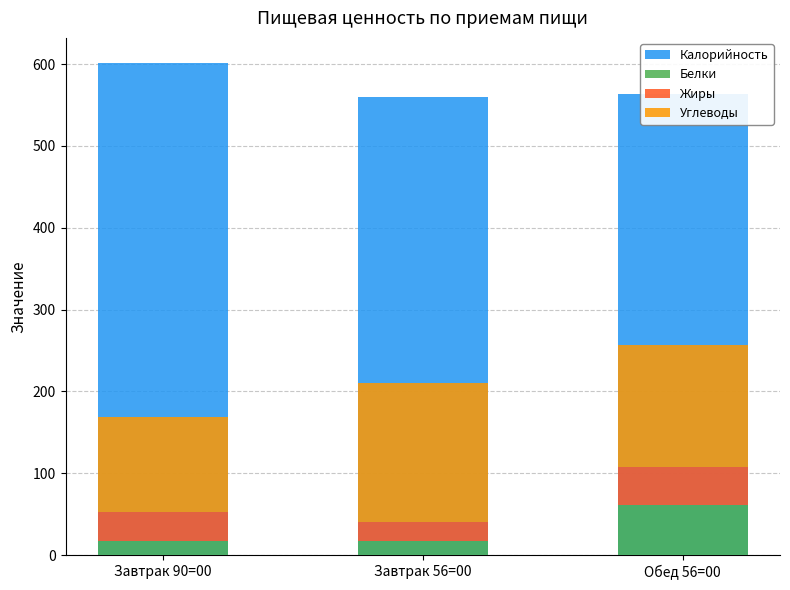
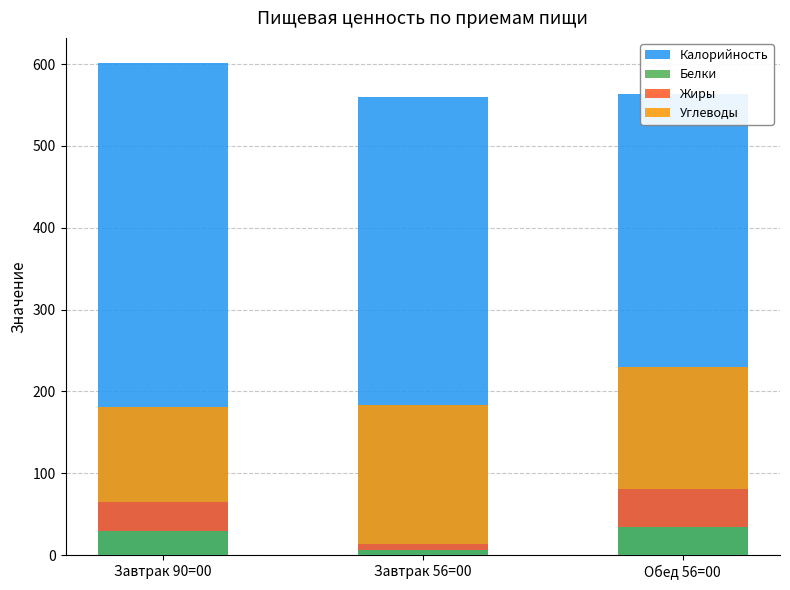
Белки, Завтрак 90=00: 20 -> 30
Белки, Завтрак 56=00: 20 -> 10
Жиры, Завтрак 56=00: 20 -> 10
Белки, Обед 56=00: 60 -> 30
